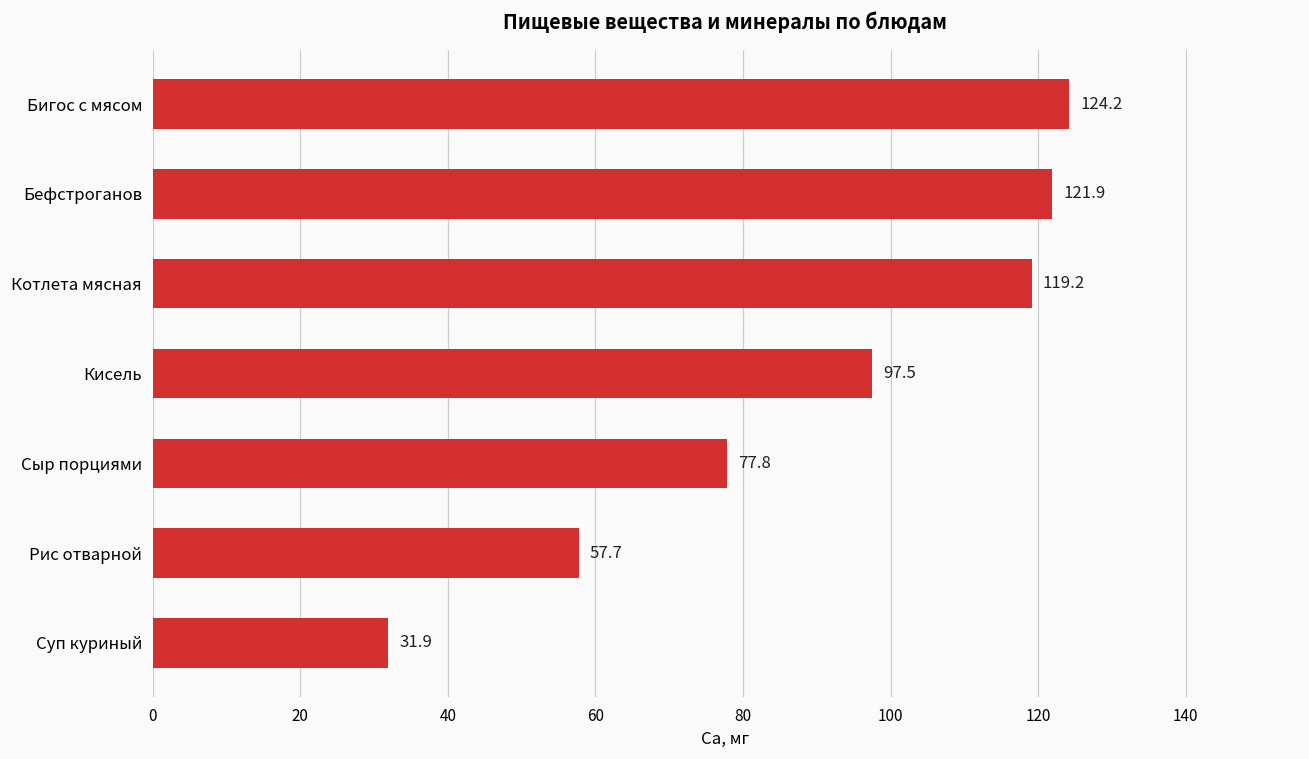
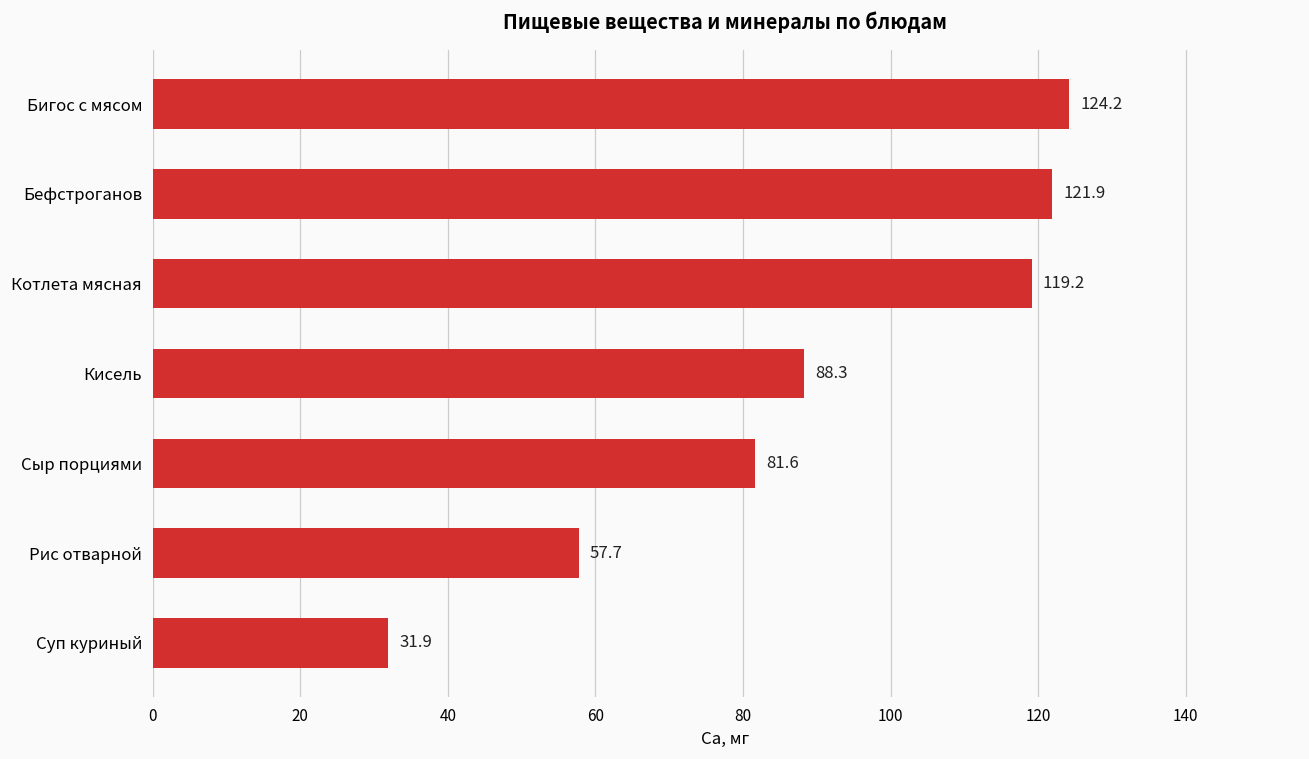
Кисель: 97.5 -> 88.3
Сыр порциями: 77.8 -> 81.6
